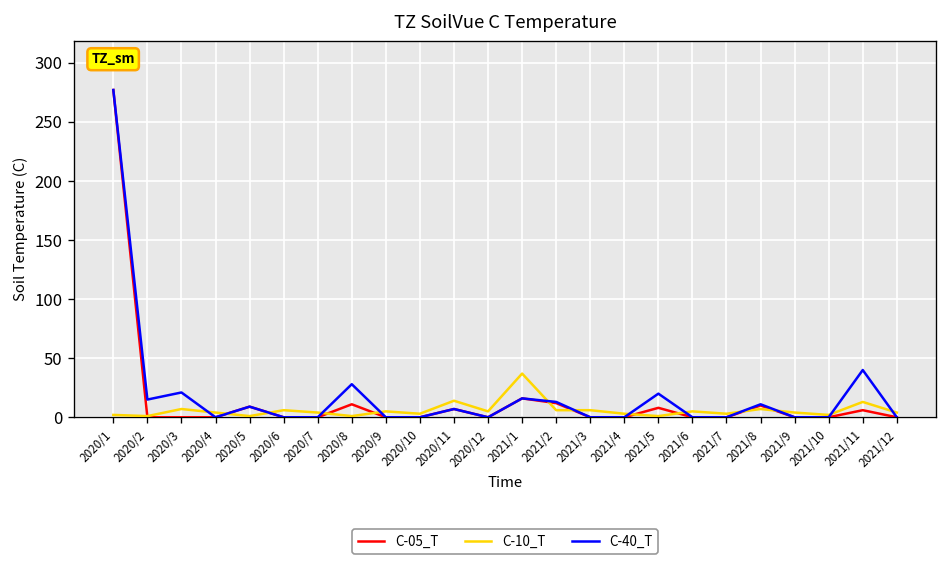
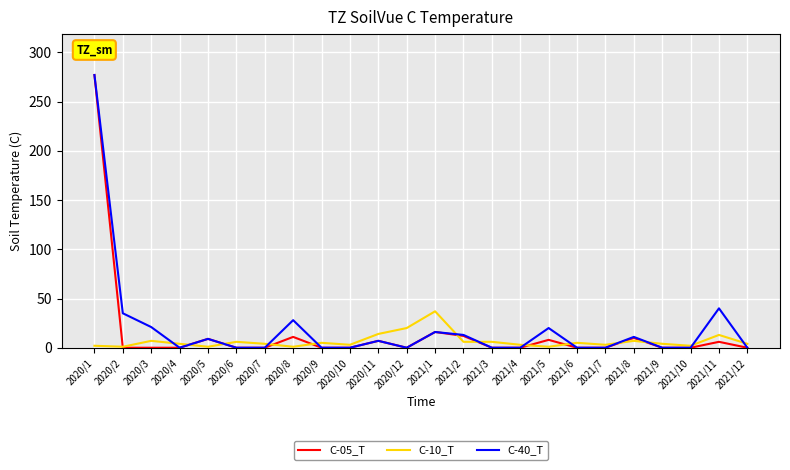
C-40_T, 2020/2: 20 -> 40
C-10_T, 2020/12: 10 -> 20
